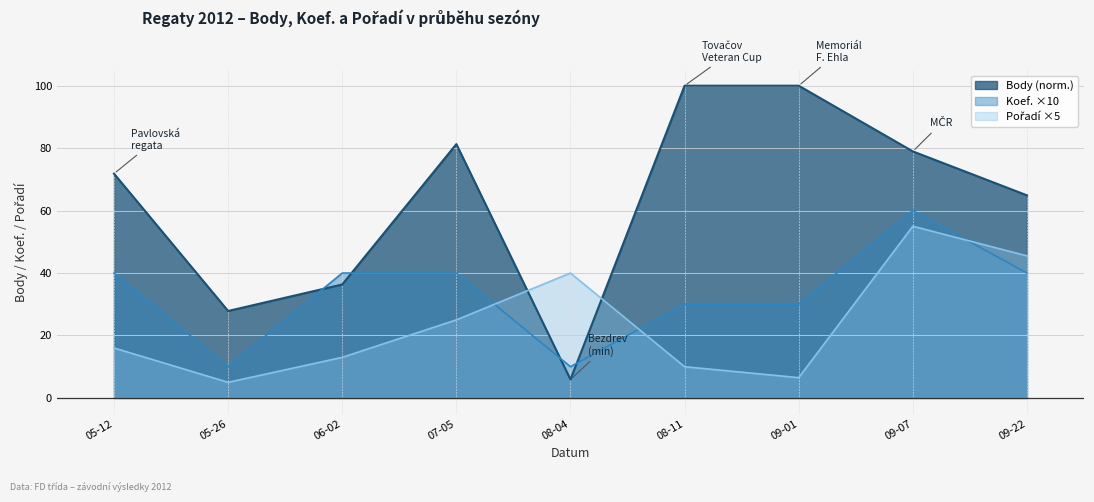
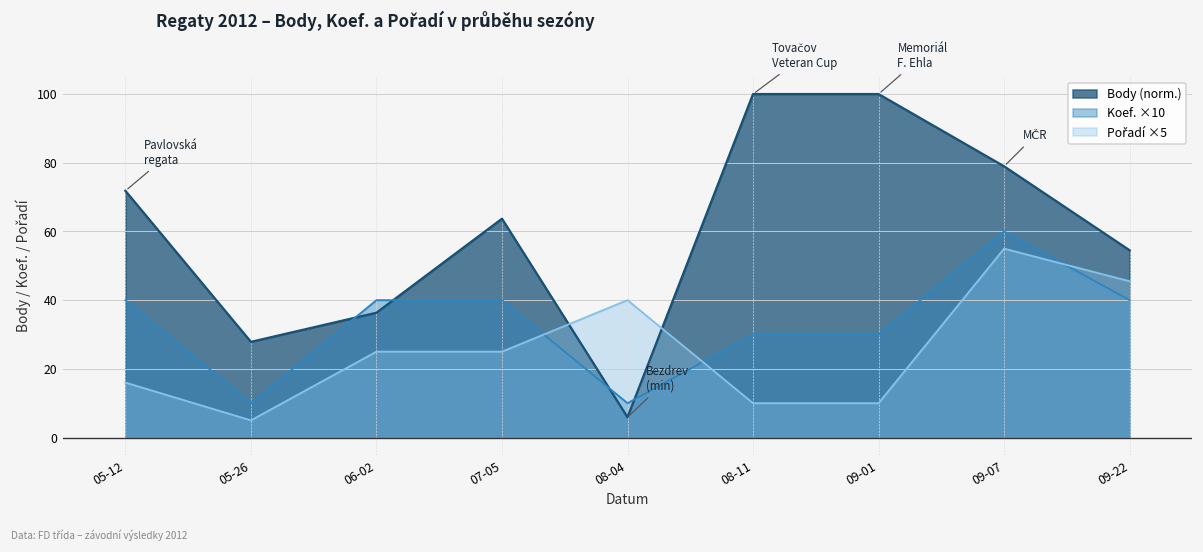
Pořadí ×5, 06-02: 13 -> 25
Body (norm.), 07-05: 81 -> 64
Pořadí ×5, 09-01: 7 -> 10
Body (norm.), 09-22: 65 -> 55
